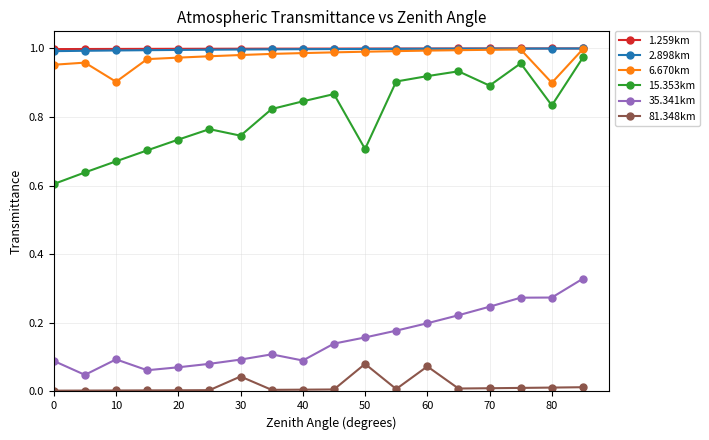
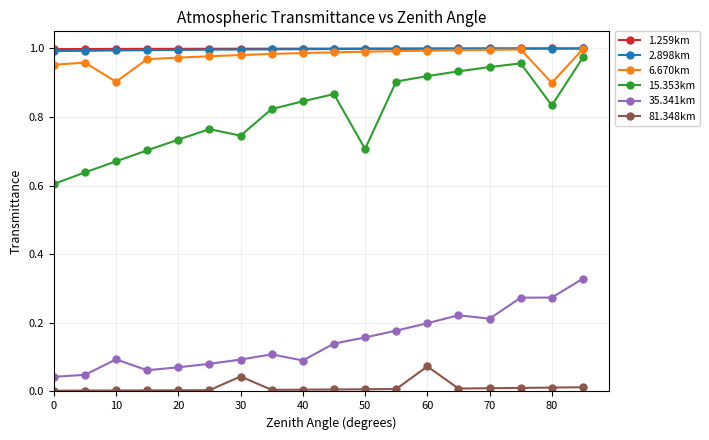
35.341km, 0: 0.09 -> 0.04
81.348km, 50: 0.08 -> 0.01
15.353km, 70: 0.89 -> 0.95
35.341km, 70: 0.25 -> 0.21
